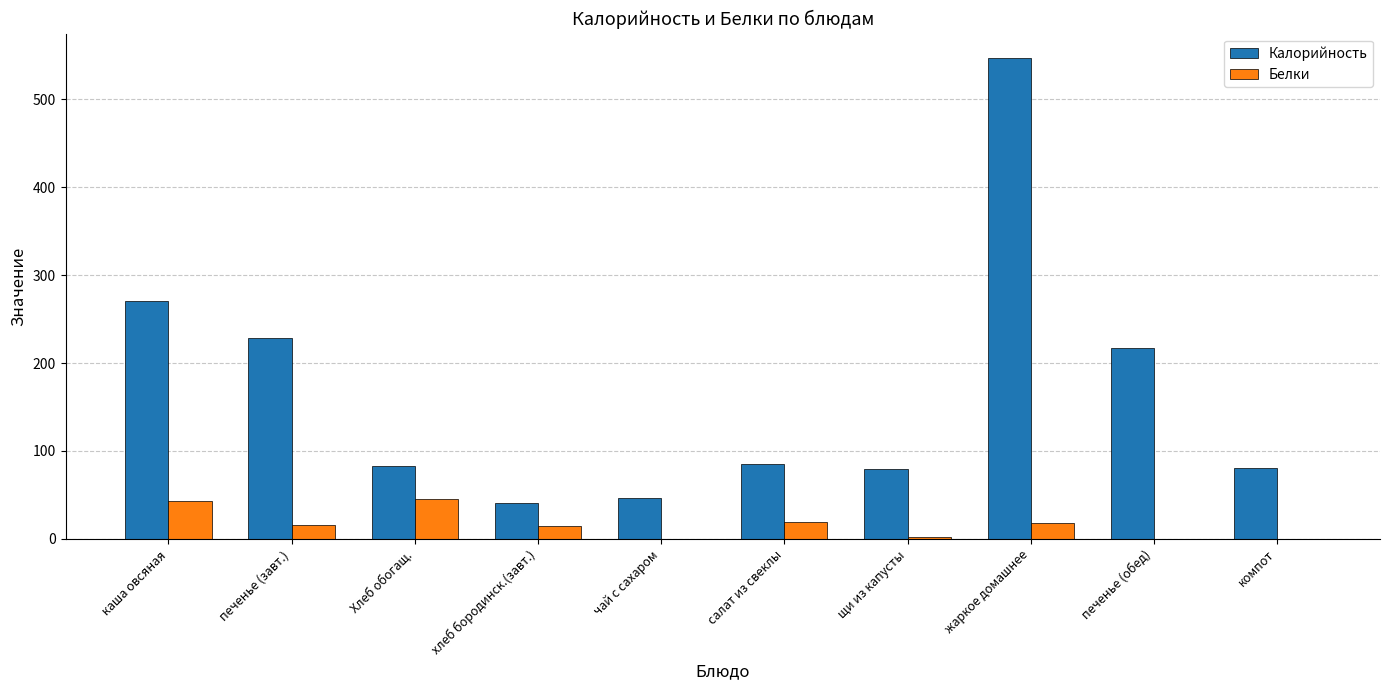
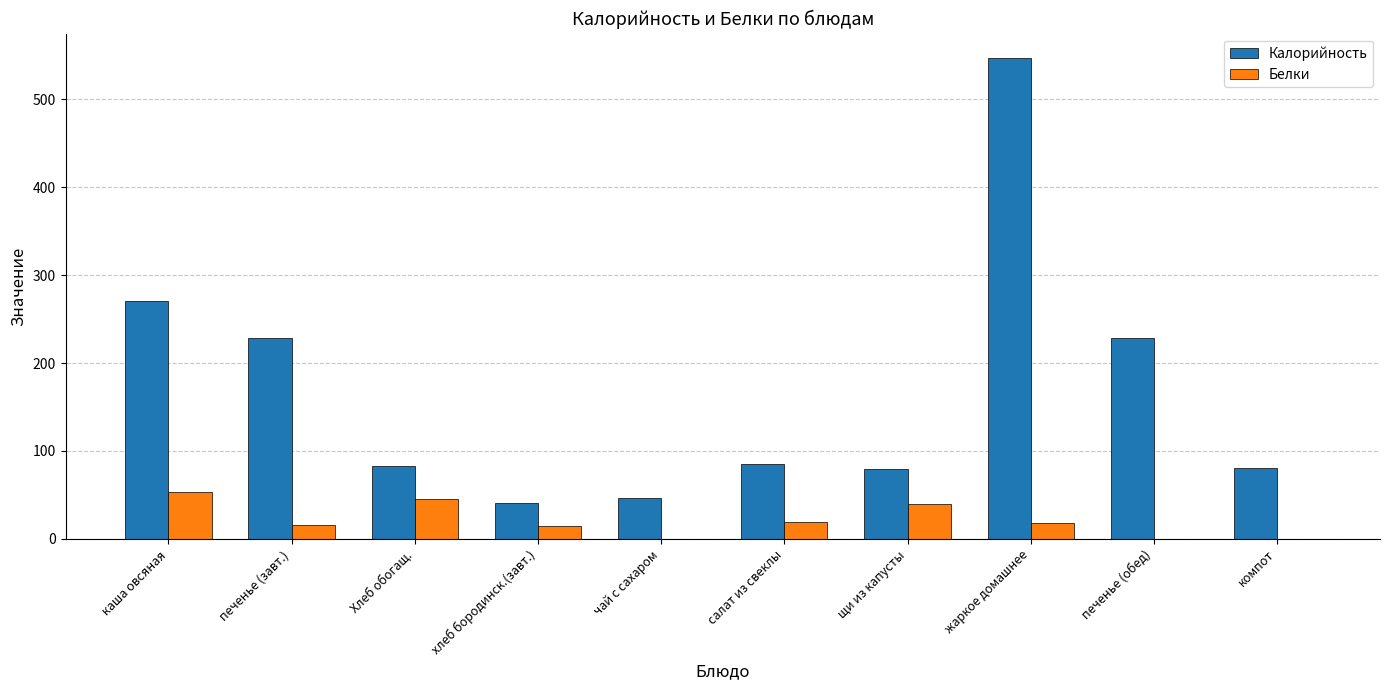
Белки, каша овсяная: 40 -> 50
Белки, щи из капусты: 0 -> 40
Калорийность, печенье (обед): 220 -> 230
